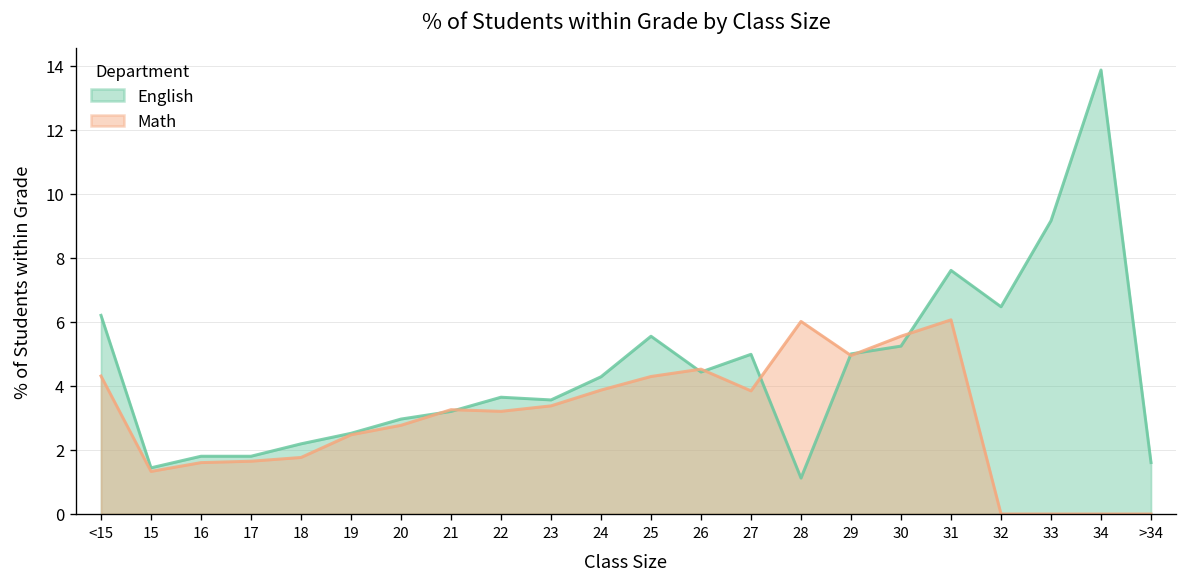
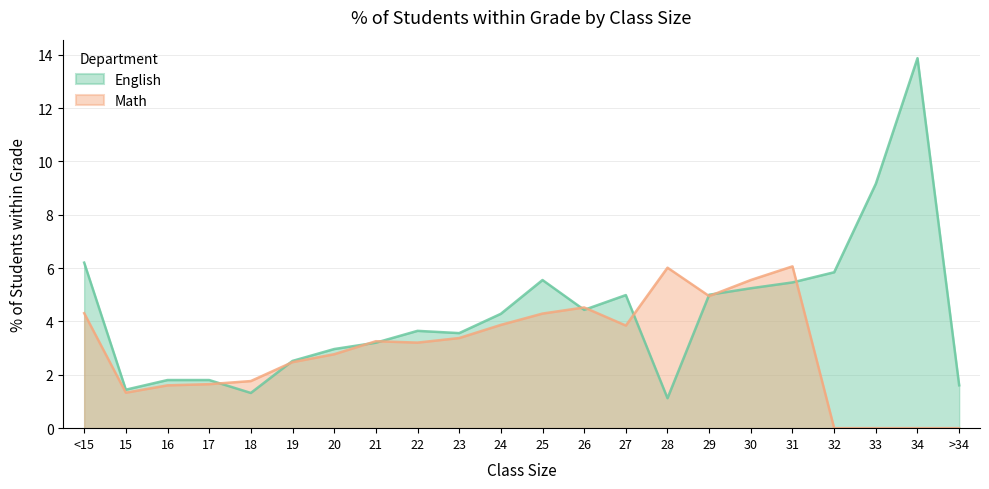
English, 18: 2.2 -> 1.3
English, 31: 7.6 -> 5.5
English, 32: 6.5 -> 5.8
